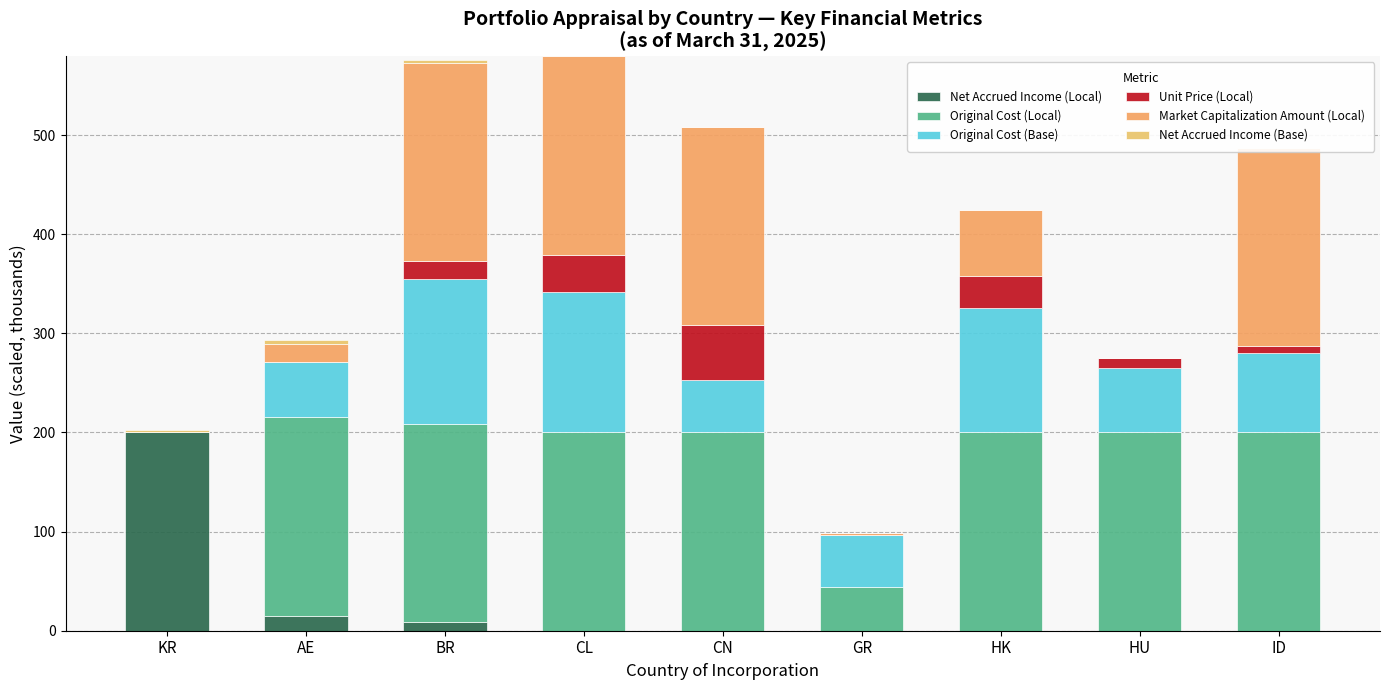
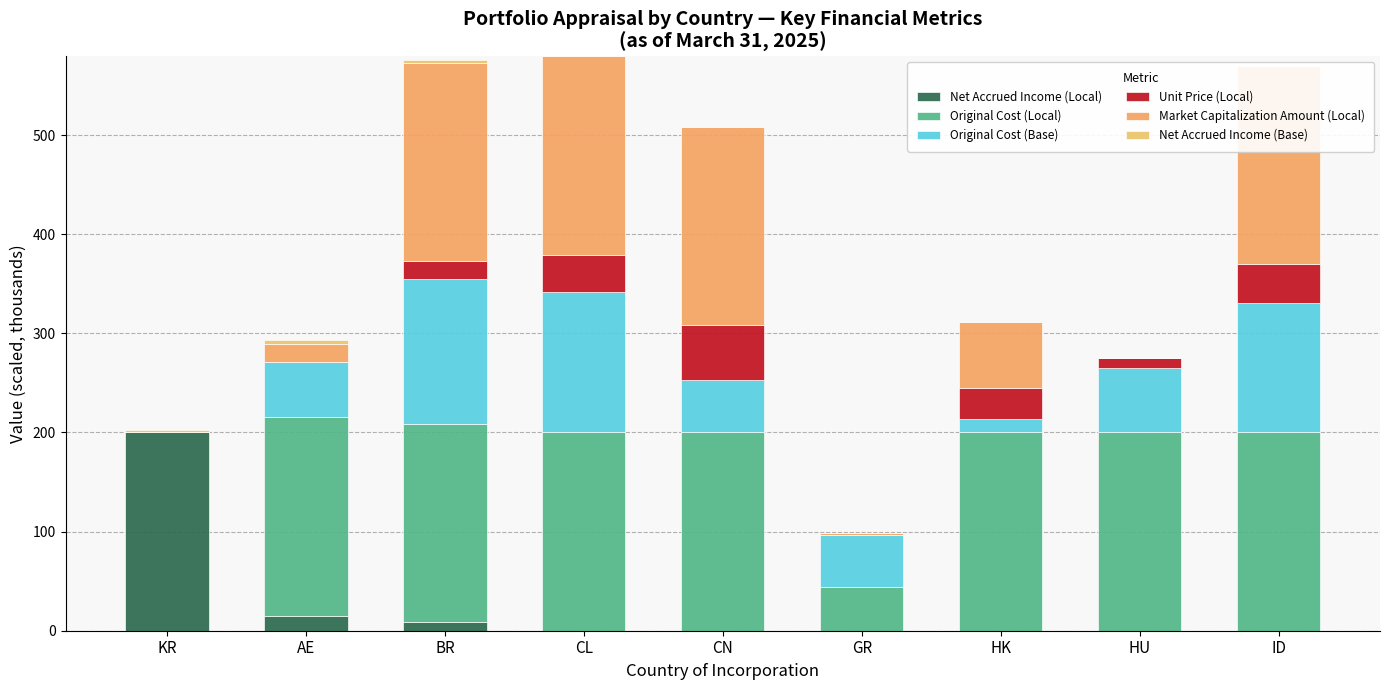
Original Cost (Base), HK: 130 -> 10
Original Cost (Base), ID: 80 -> 130
Unit Price (Local), ID: 10 -> 40
